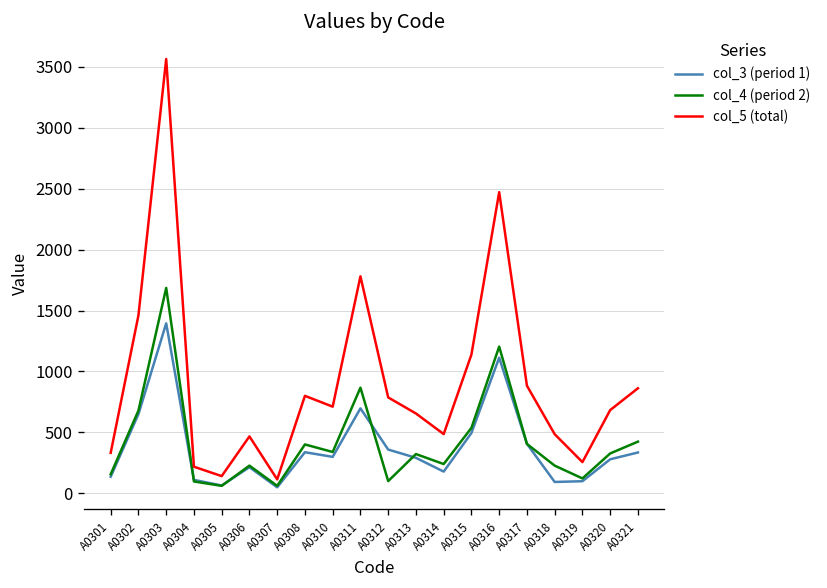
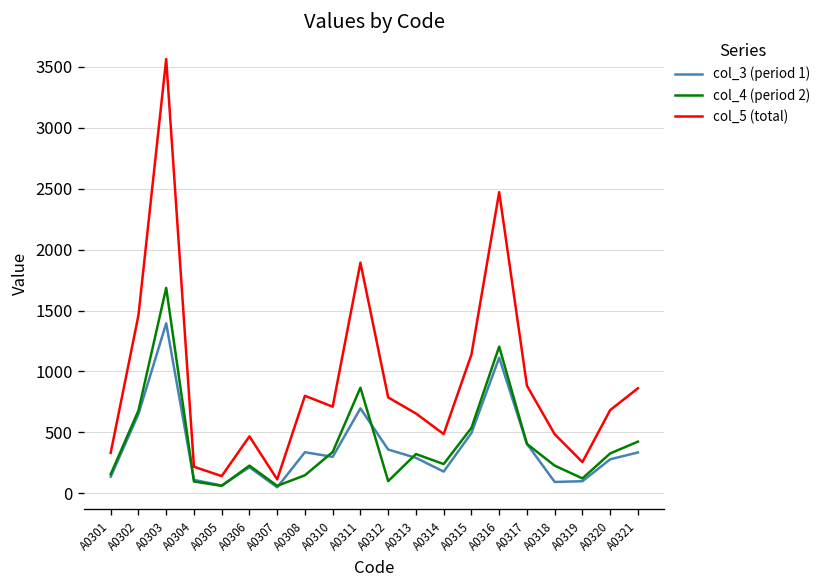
col_4 (period 2), A0308: 400 -> 150
col_5 (total), A0311: 1780 -> 1890
